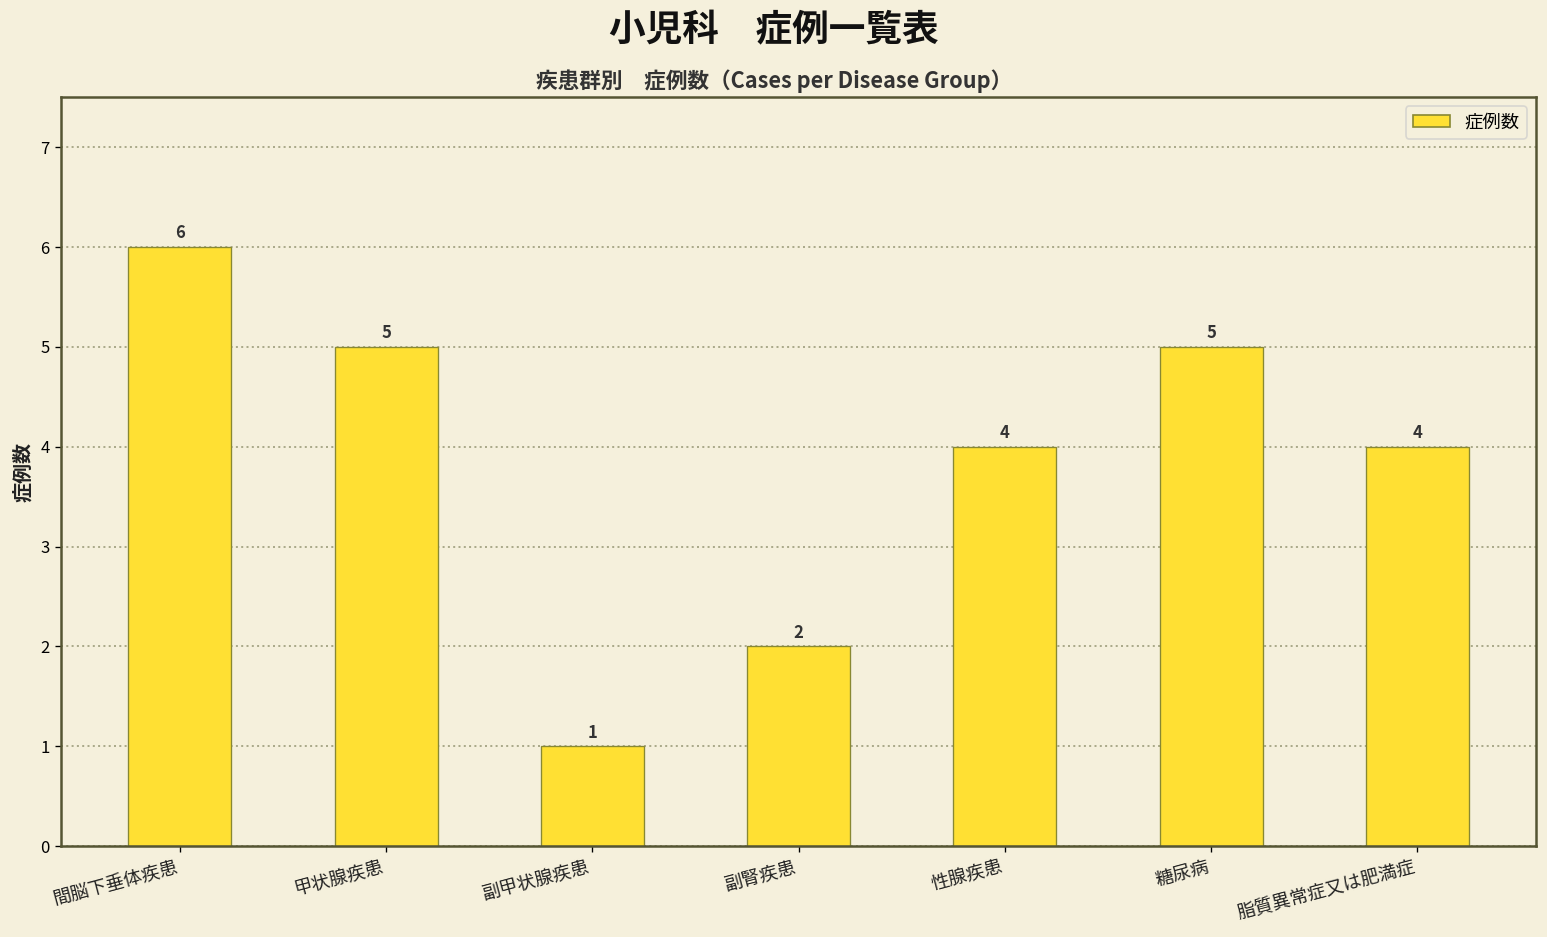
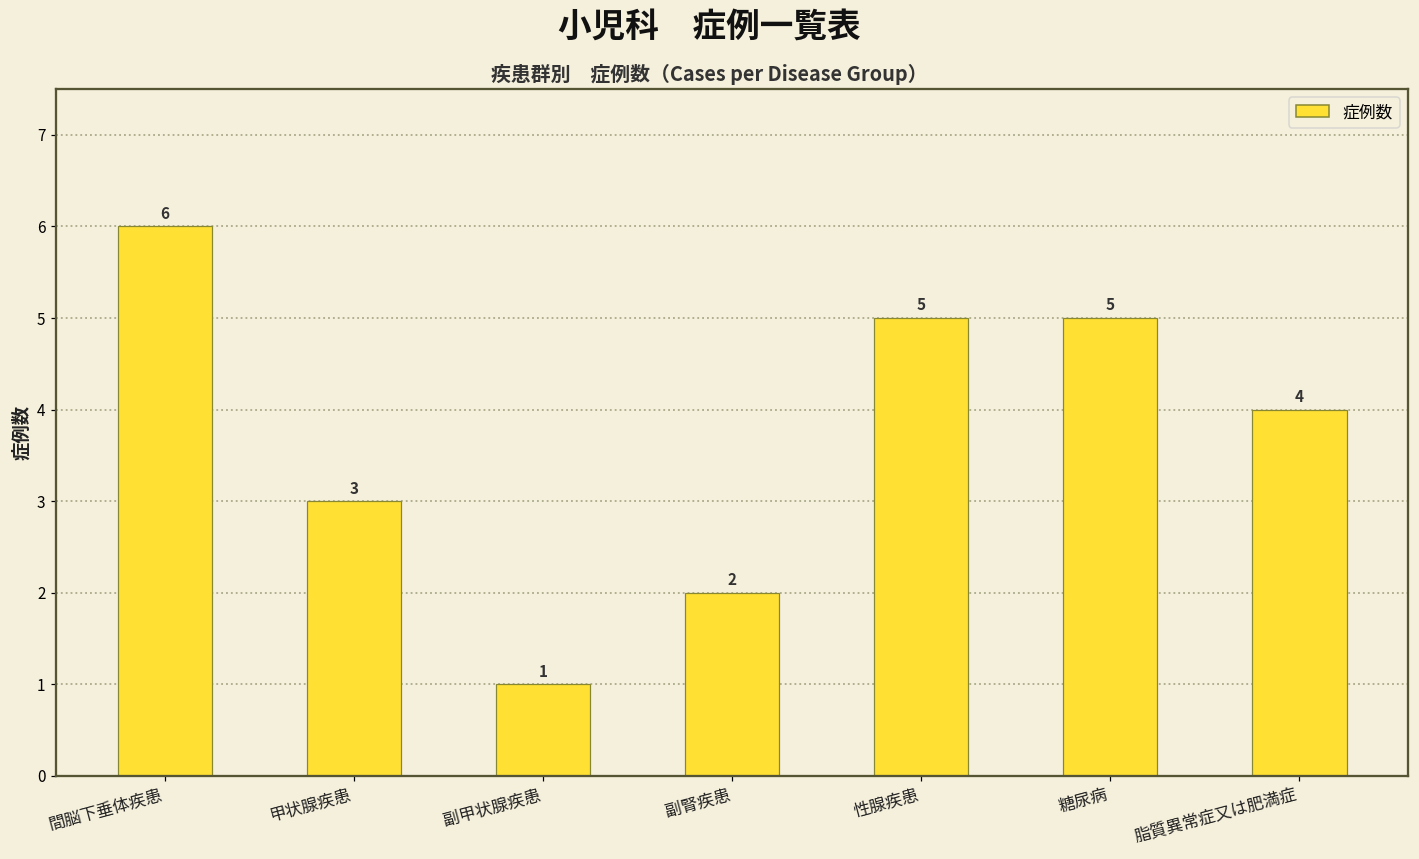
甲状腺疾患: 5 -> 3
性腺疾患: 4 -> 5
